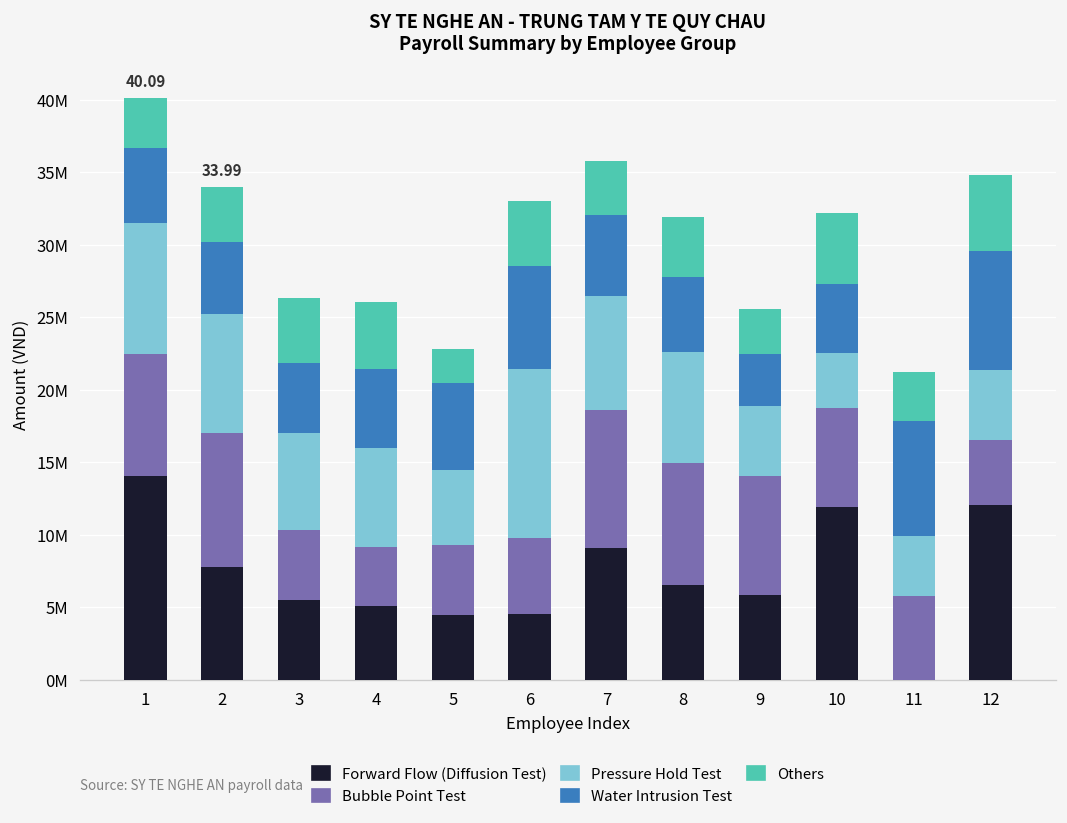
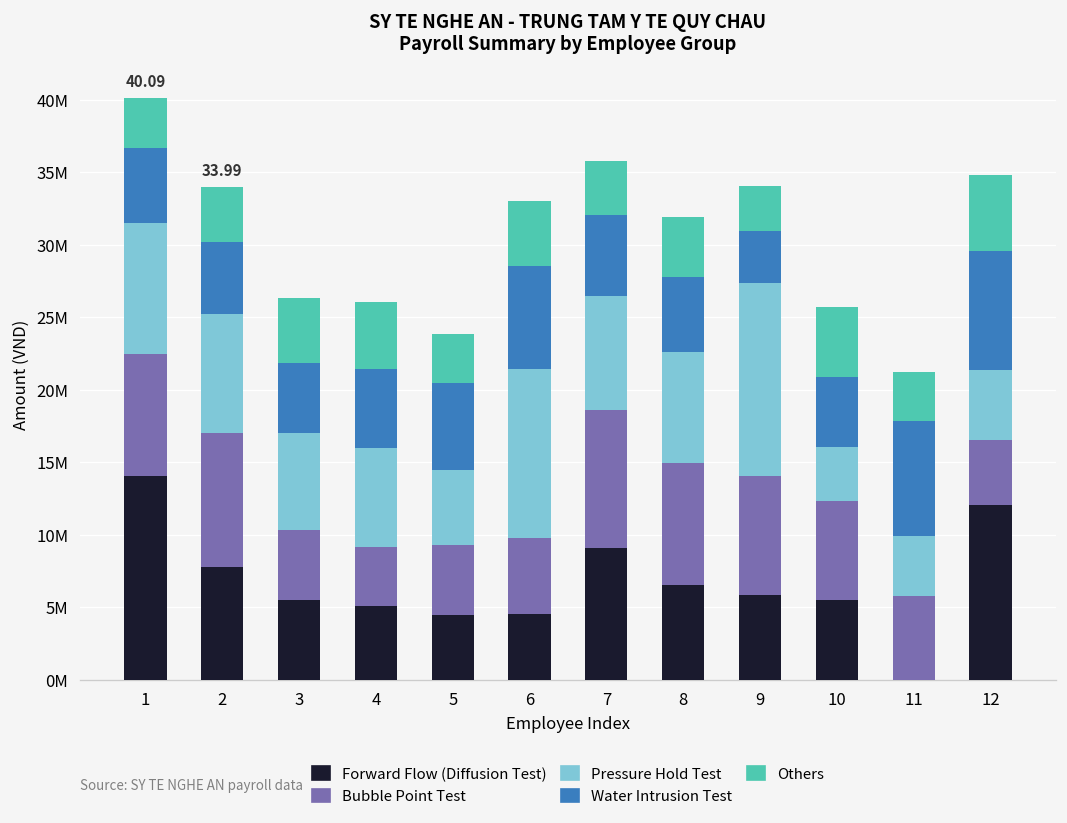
Others, 5: 2400000 -> 3400000
Pressure Hold Test, 9: 4800000 -> 13300000
Forward Flow (Diffusion Test), 10: 11900000 -> 5500000
